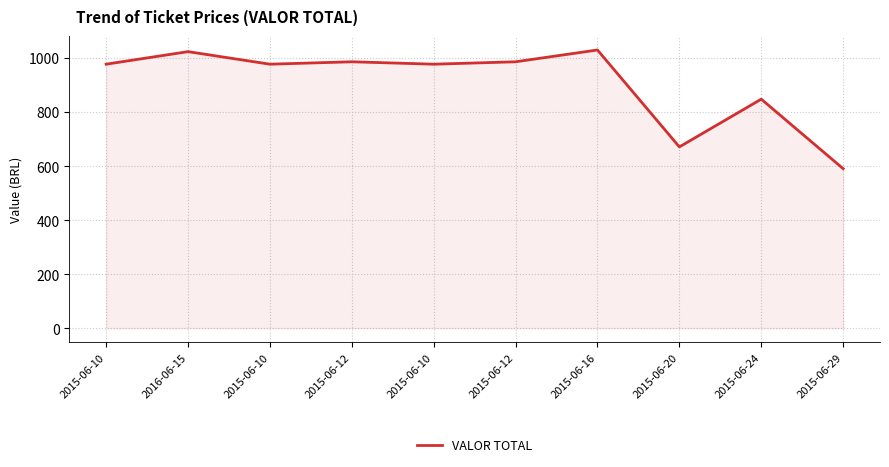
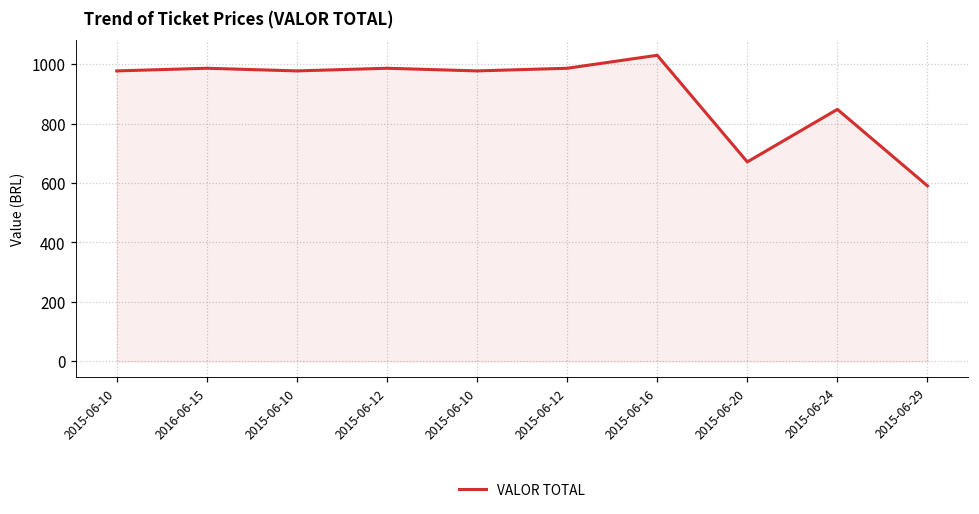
2016-06-15: 1020 -> 990
